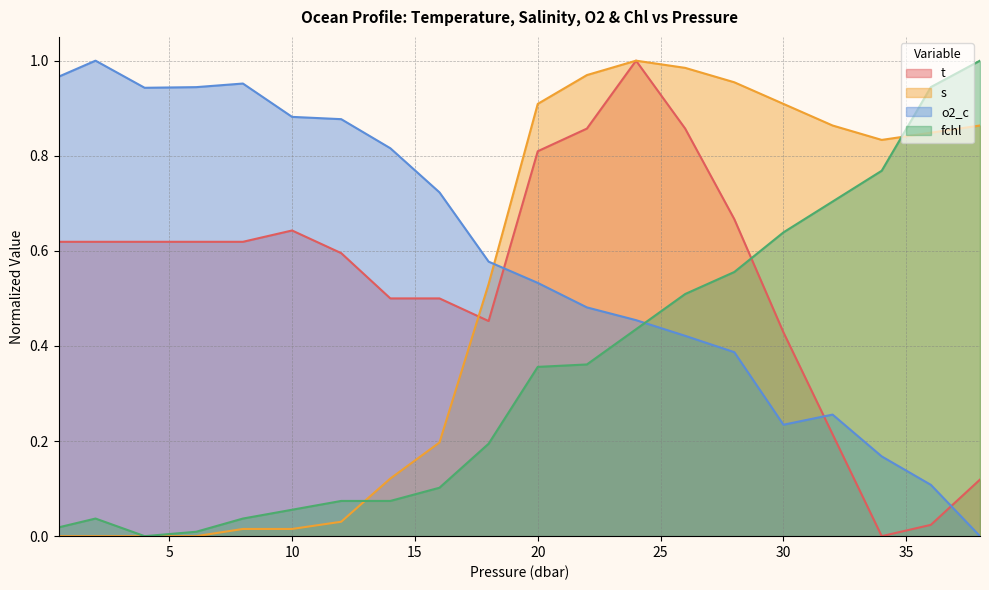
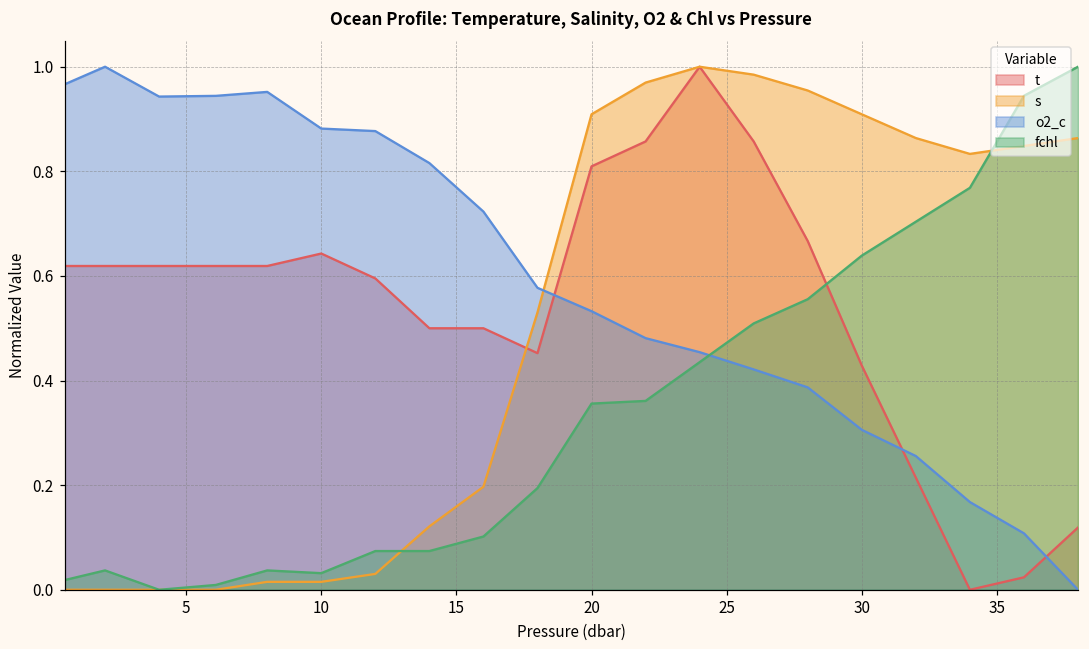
fchl, 10: 0.06 -> 0.03
o2_c, 30: 0.23 -> 0.31
